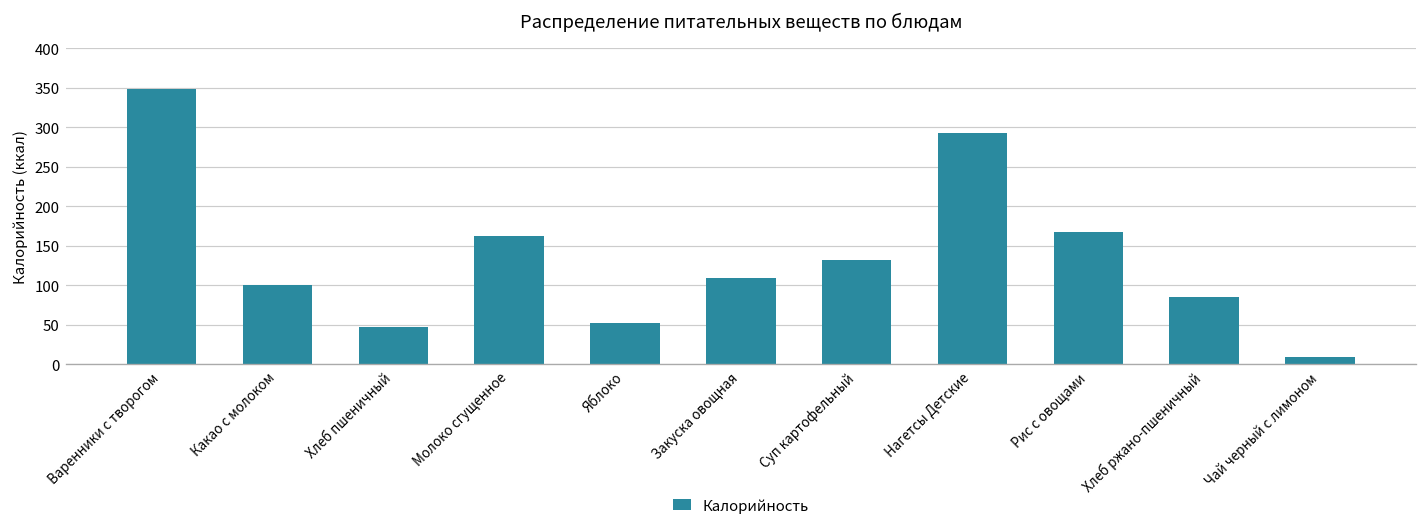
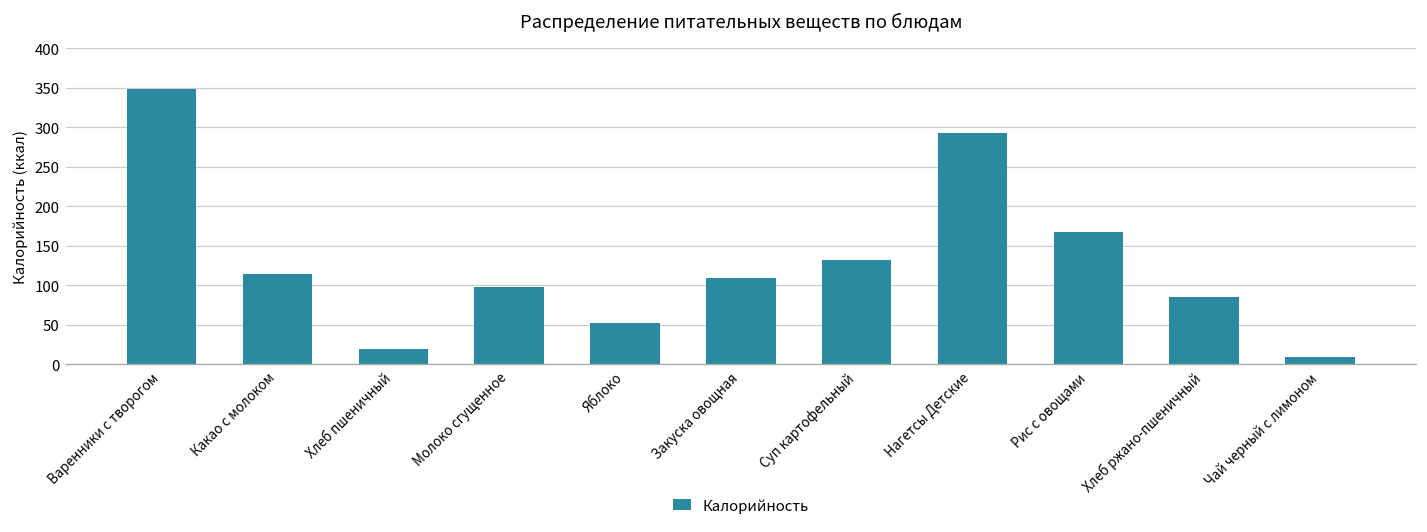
Какао с молоком: 100 -> 120
Хлеб пшеничный: 50 -> 20
Молоко сгущенное: 160 -> 100
